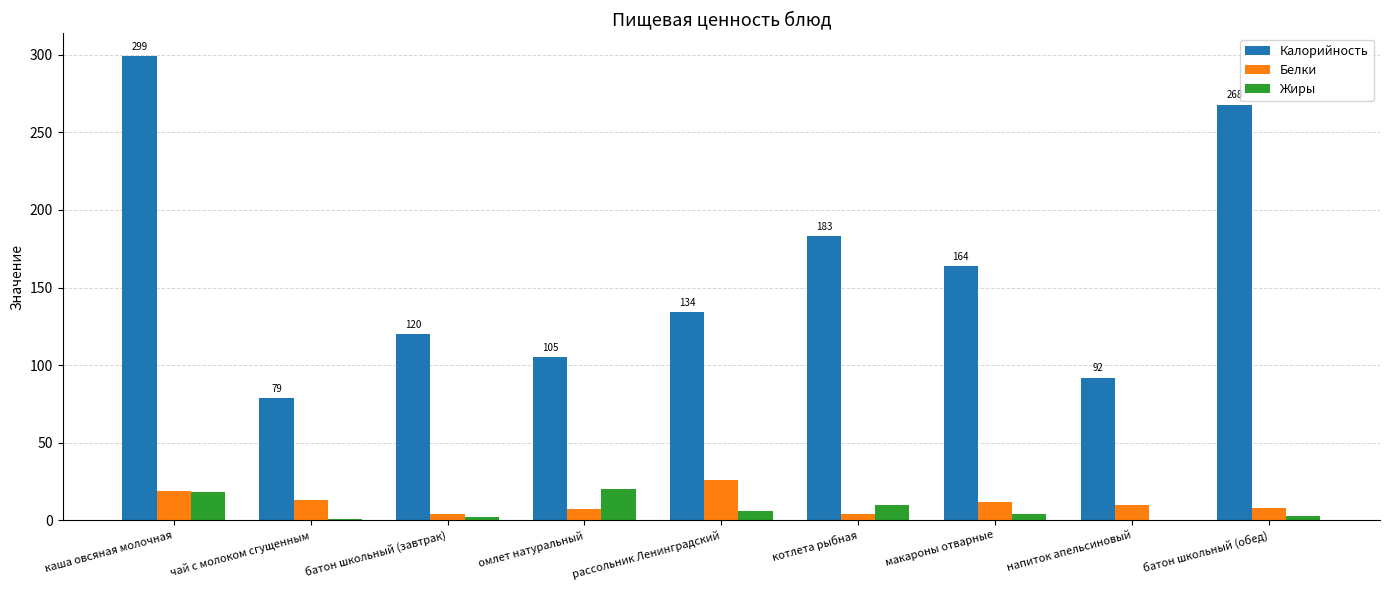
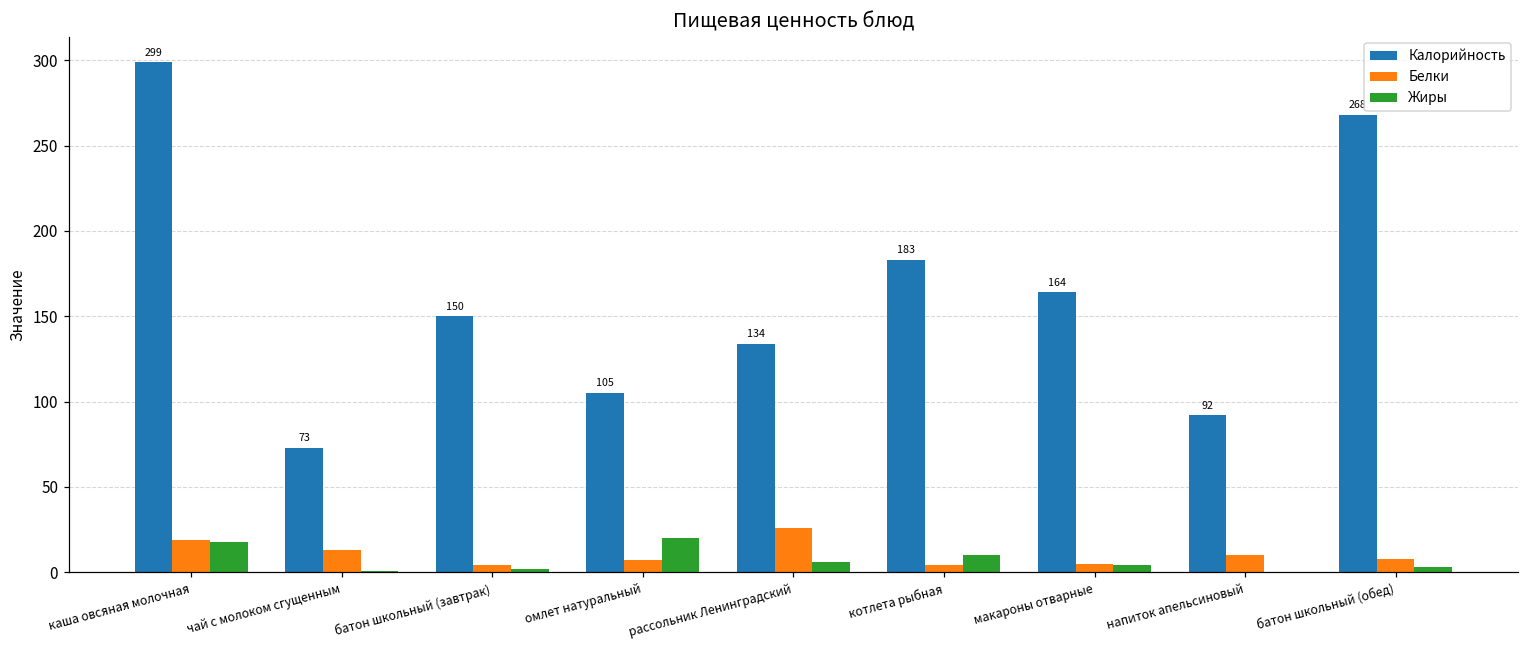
Калорийность, чай с молоком сгущенным: 79 -> 73
Калорийность, батон школьный (завтрак): 120 -> 150
Белки, макароны отварные: 12 -> 5
